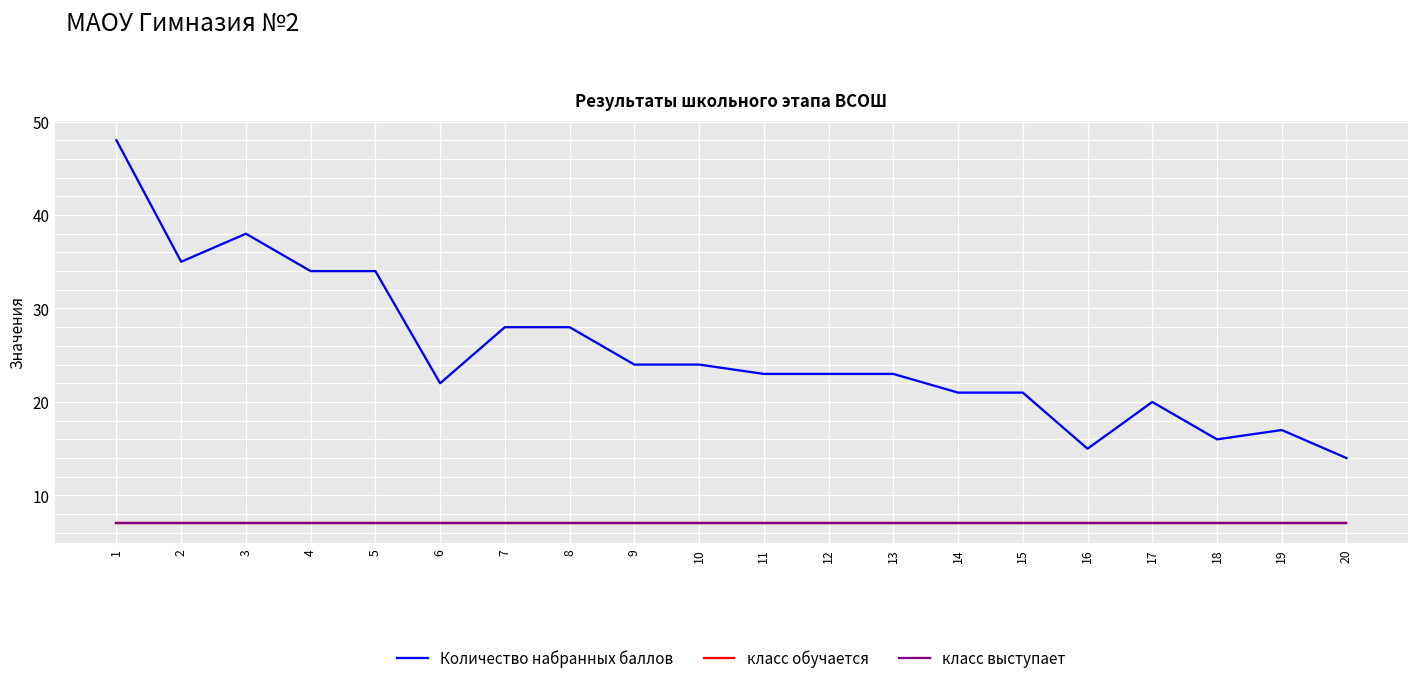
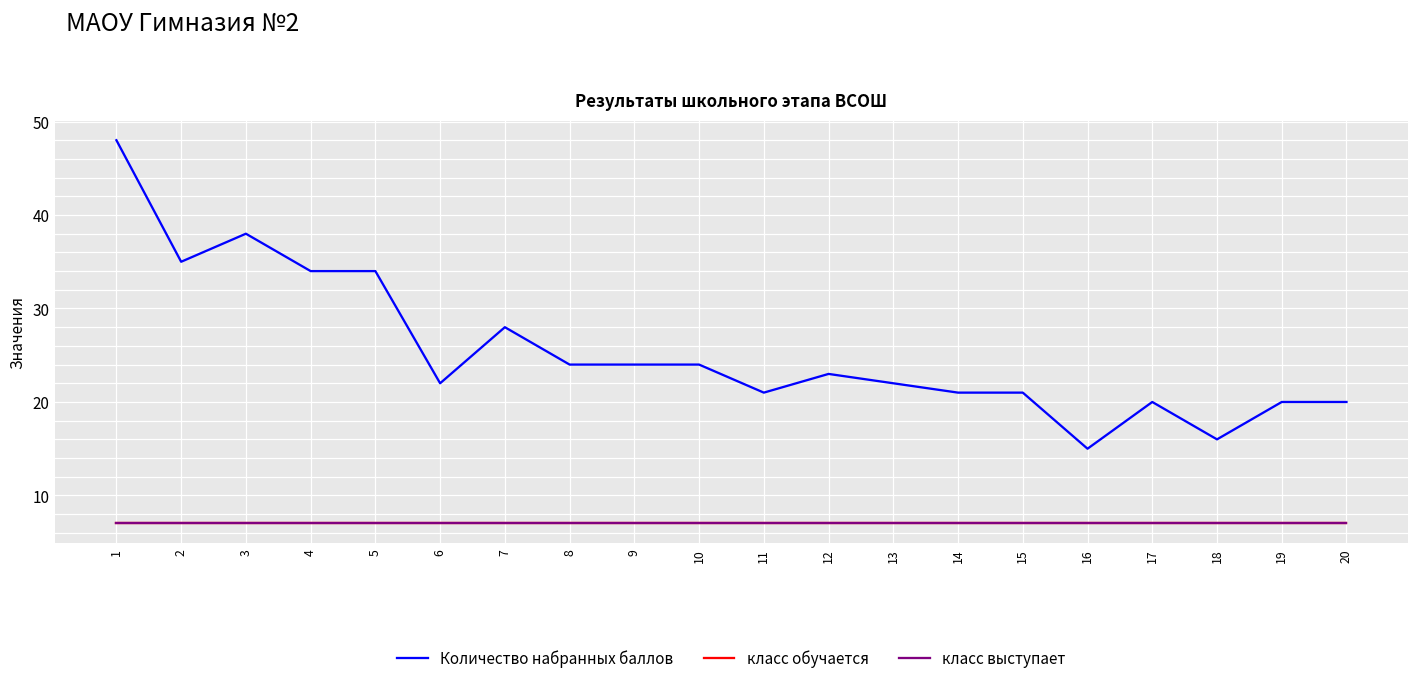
Количество набранных баллов, 8: 28 -> 24
Количество набранных баллов, 11: 23 -> 21
Количество набранных баллов, 13: 23 -> 22
Количество набранных баллов, 19: 17 -> 20
Количество набранных баллов, 20: 14 -> 20
